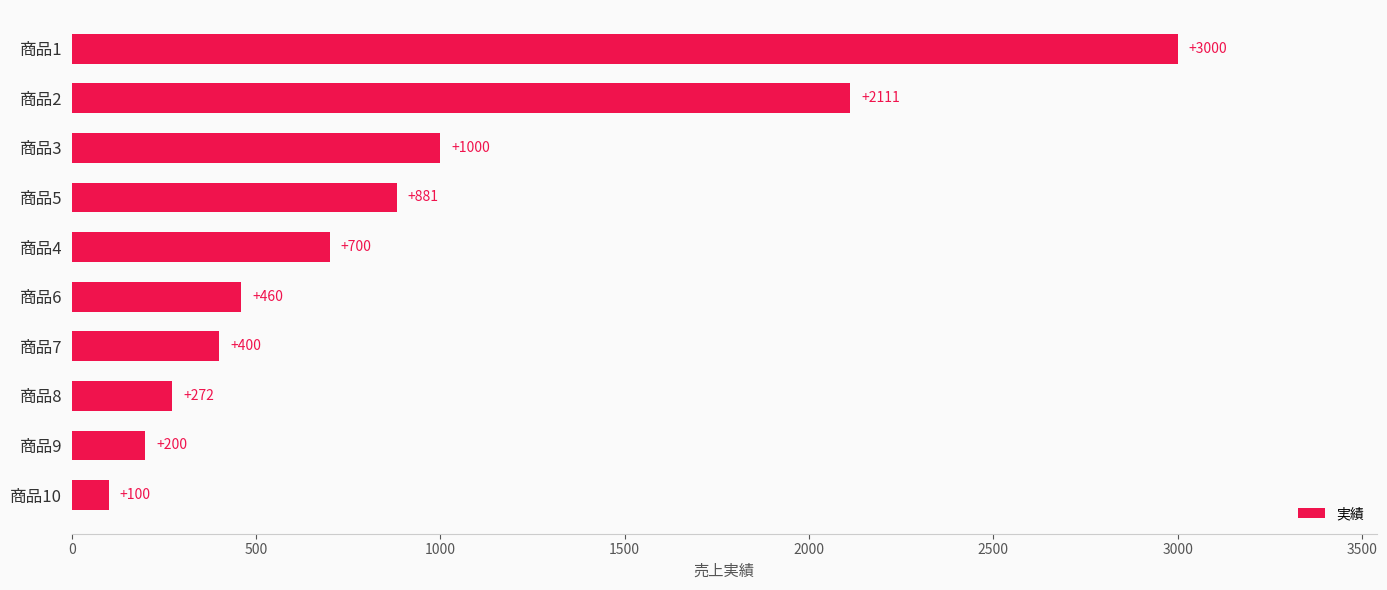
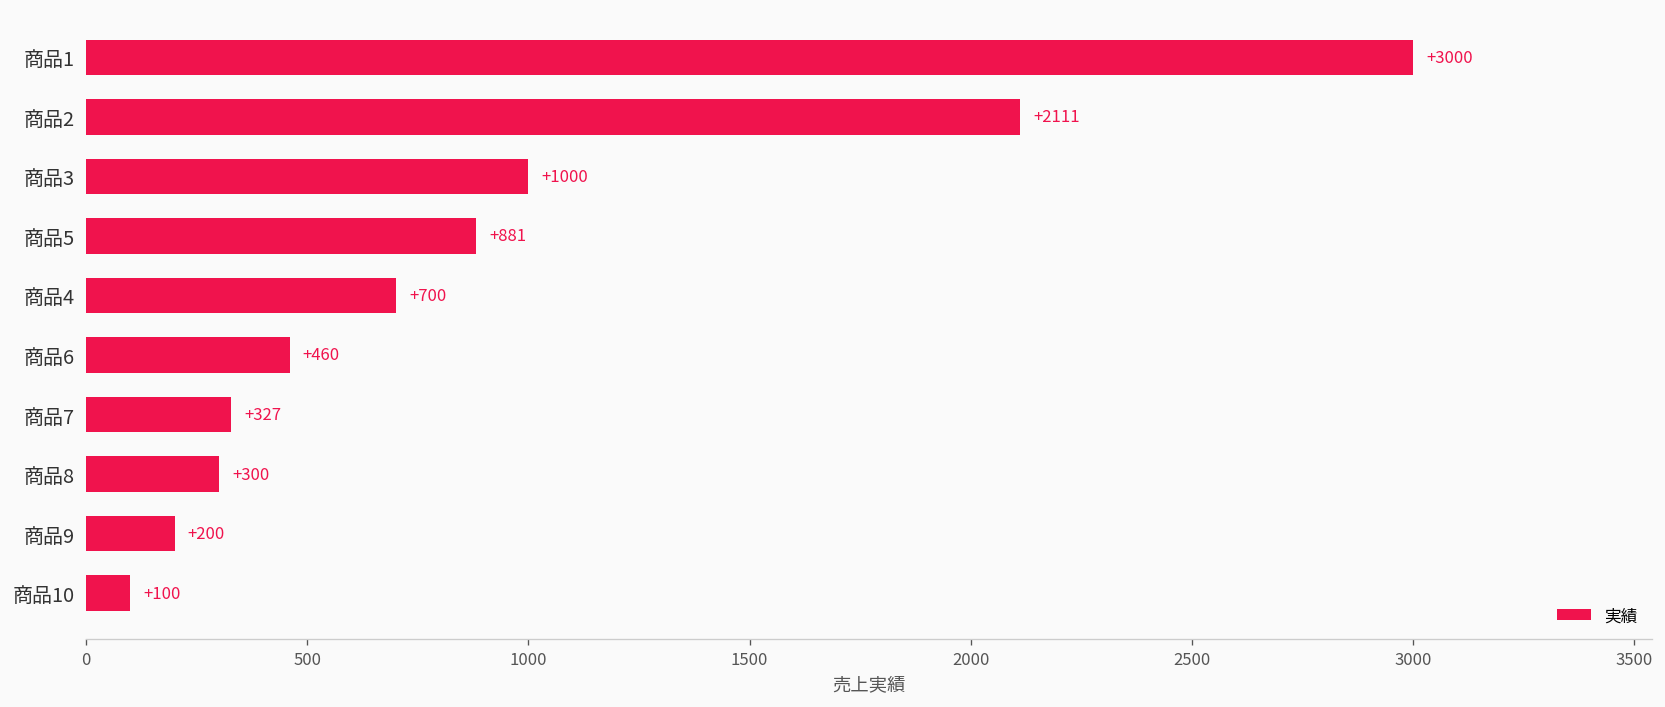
商品7: +400 -> +327
商品8: +272 -> +300
